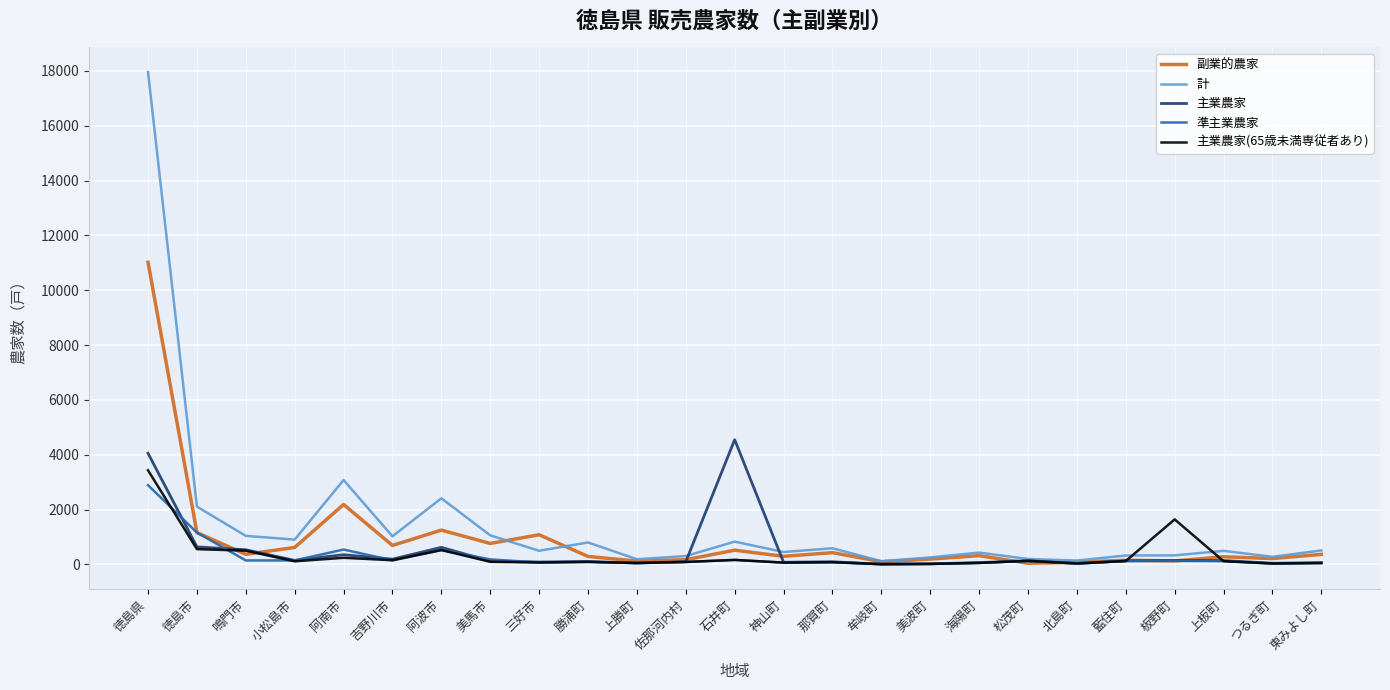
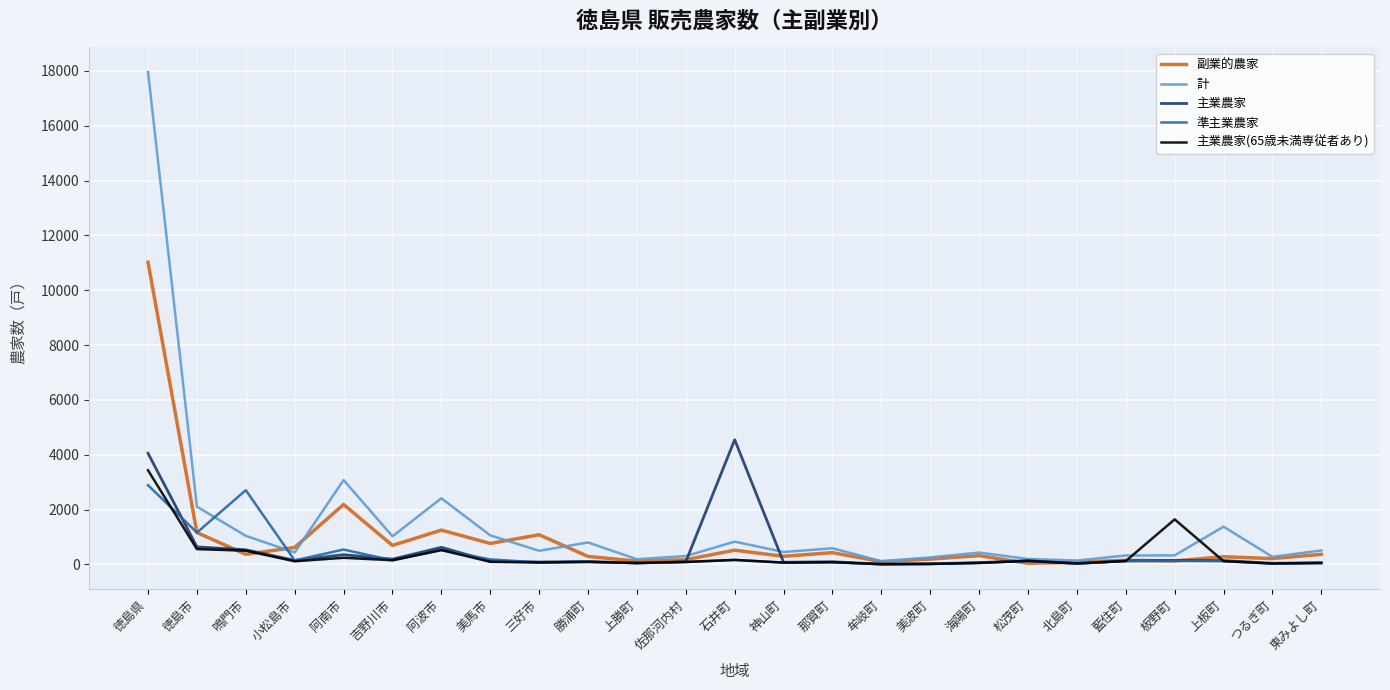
準主業農家, 鳴門市: 100 -> 2700
計, 小松島市: 900 -> 400
計, 上板町: 500 -> 1400
